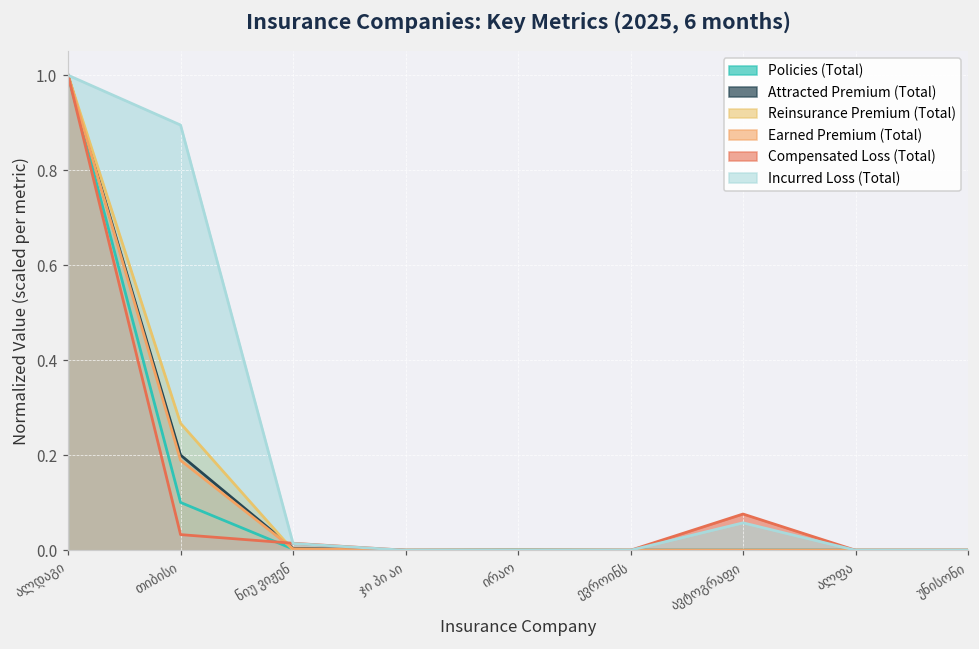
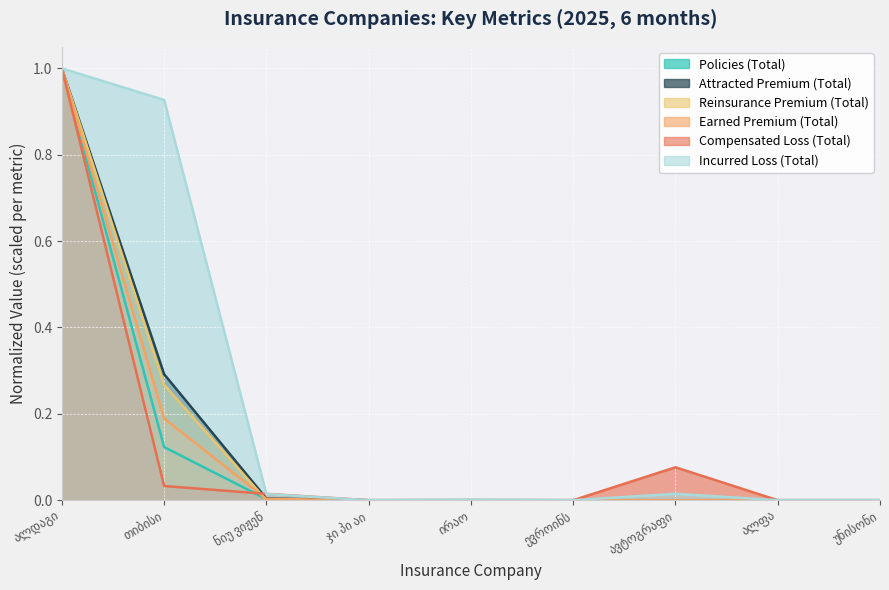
Policies (Total), თიბისი: 0.10 -> 0.12
Attracted Premium (Total), თიბისი: 0.20 -> 0.29
Incurred Loss (Total), თიბისი: 0.90 -> 0.93
Incurred Loss (Total), ავტოგრაფი: 0.06 -> 0.01
